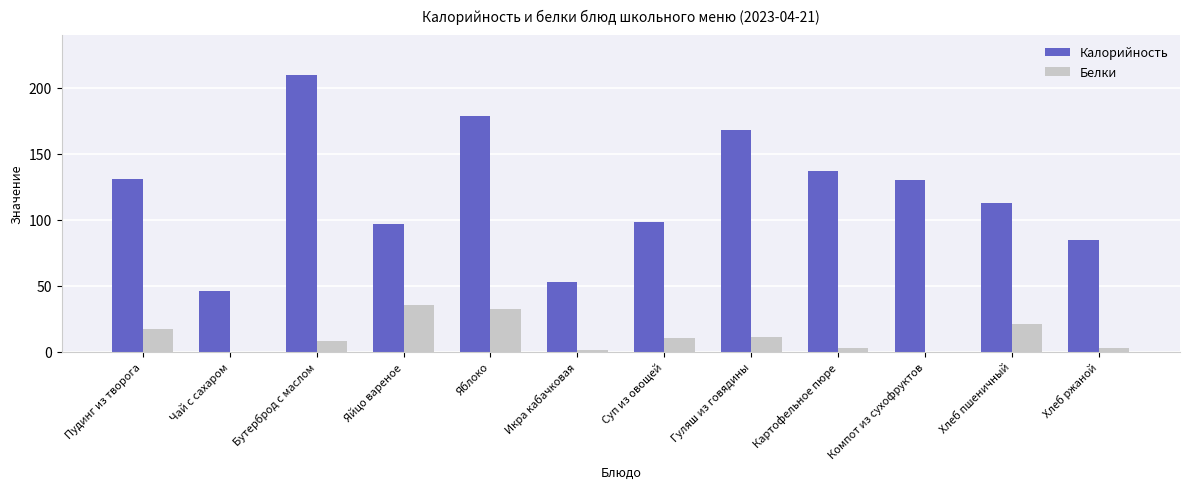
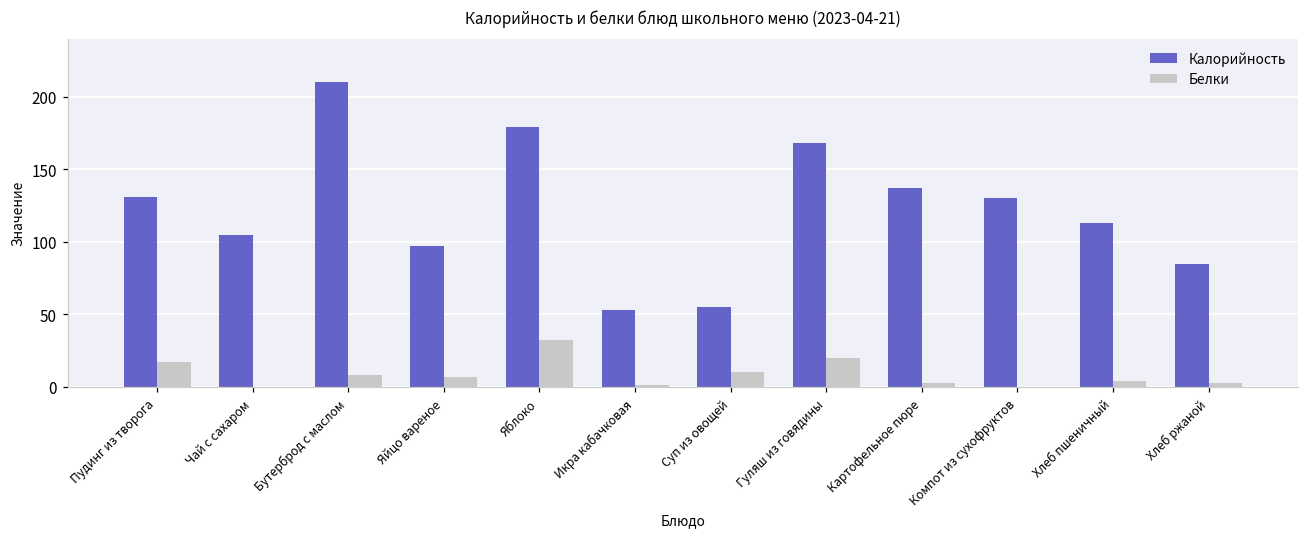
Калорийность, Чай с сахаром: 46 -> 105
Белки, Яйцо вареное: 35 -> 7
Калорийность, Суп из овощей: 98 -> 55
Белки, Гуляш из говядины: 11 -> 20
Белки, Хлеб пшеничный: 21 -> 4
